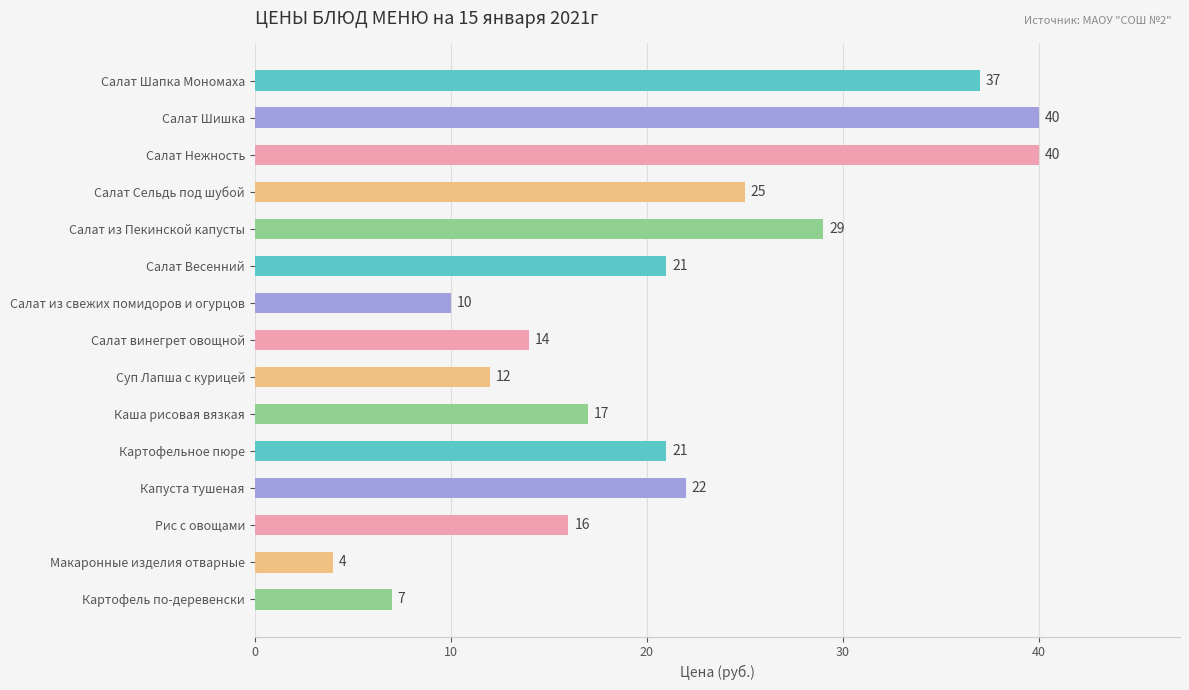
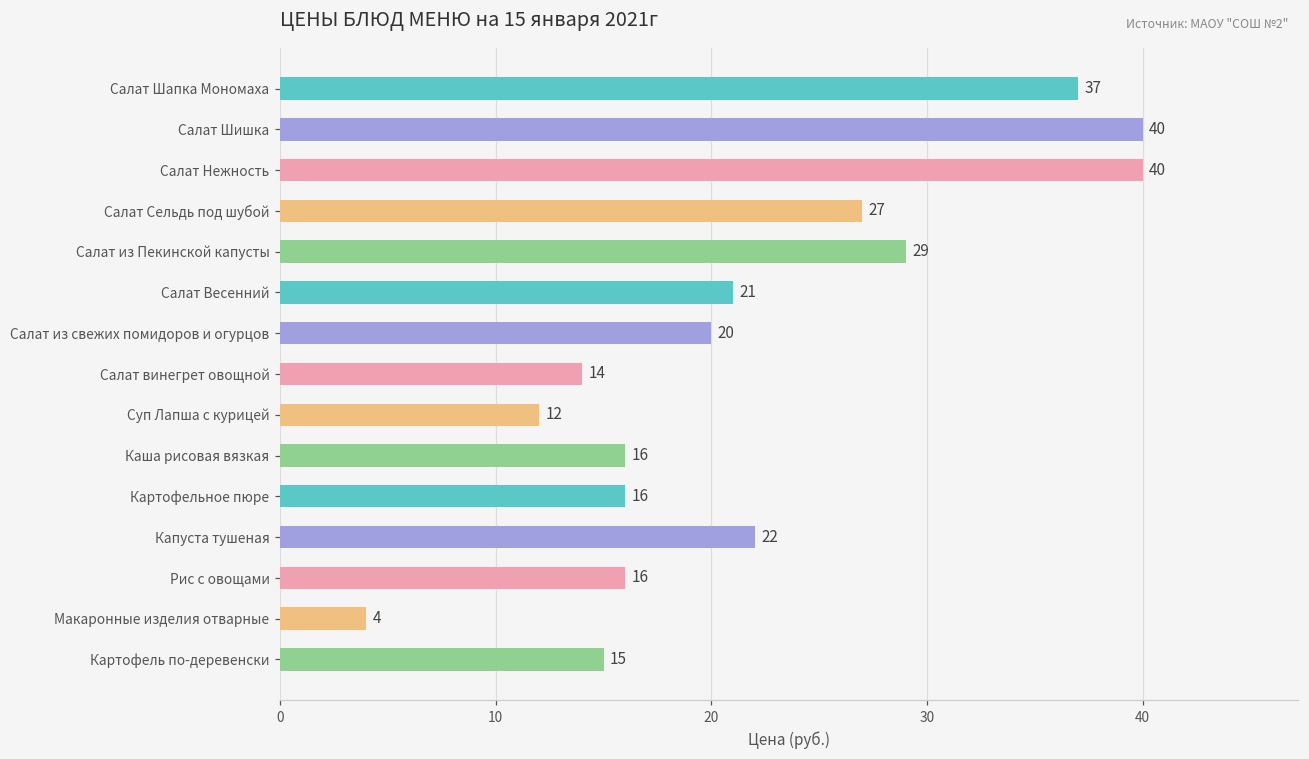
Салат Сельдь под шубой: 25 -> 27
Салат из свежих помидоров и огурцов: 10 -> 20
Каша рисовая вязкая: 17 -> 16
Картофельное пюре: 21 -> 16
Картофель по-деревенски: 7 -> 15
